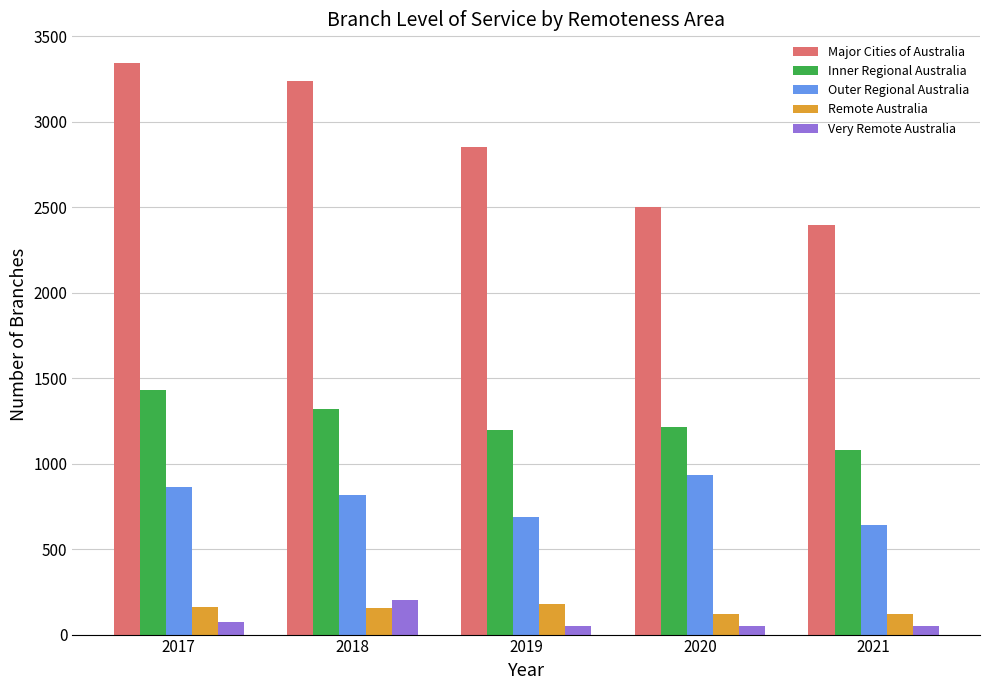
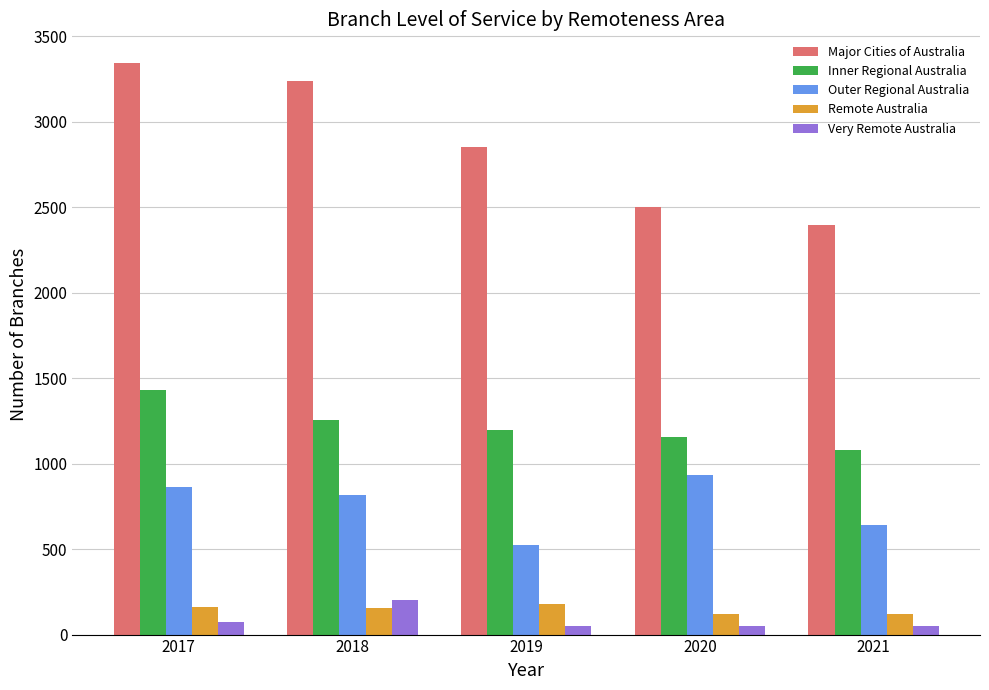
Inner Regional Australia, 2018: 1320 -> 1250
Outer Regional Australia, 2019: 690 -> 530
Inner Regional Australia, 2020: 1210 -> 1160
